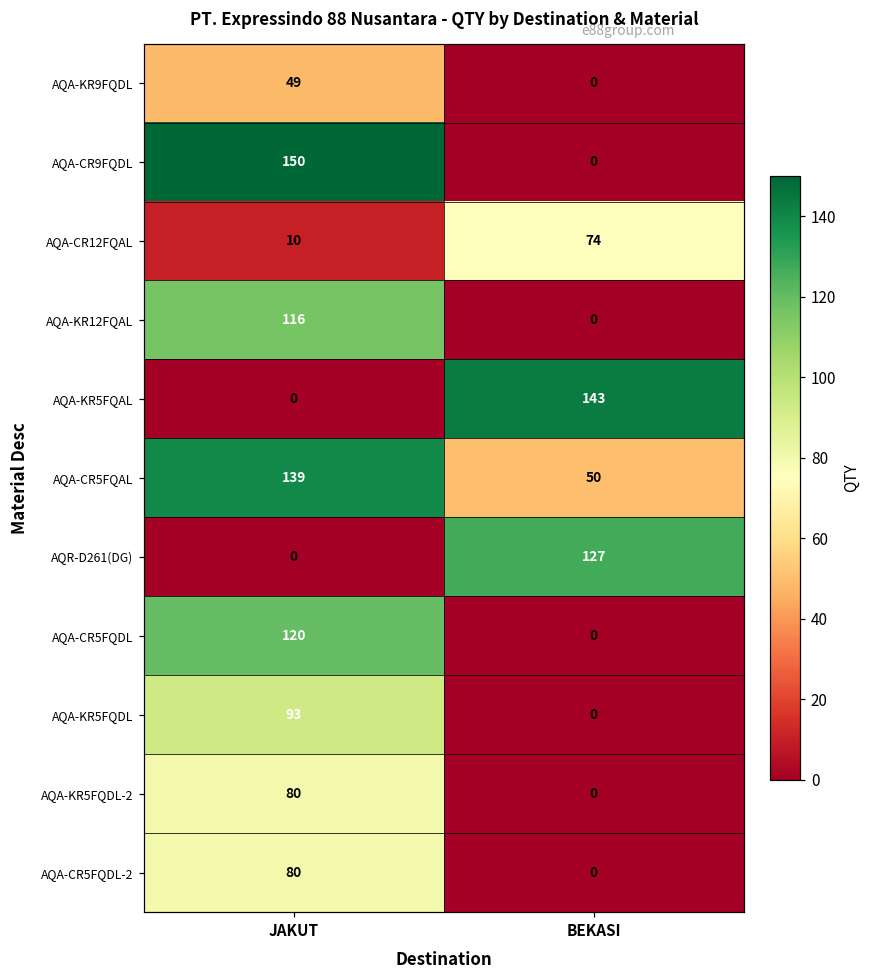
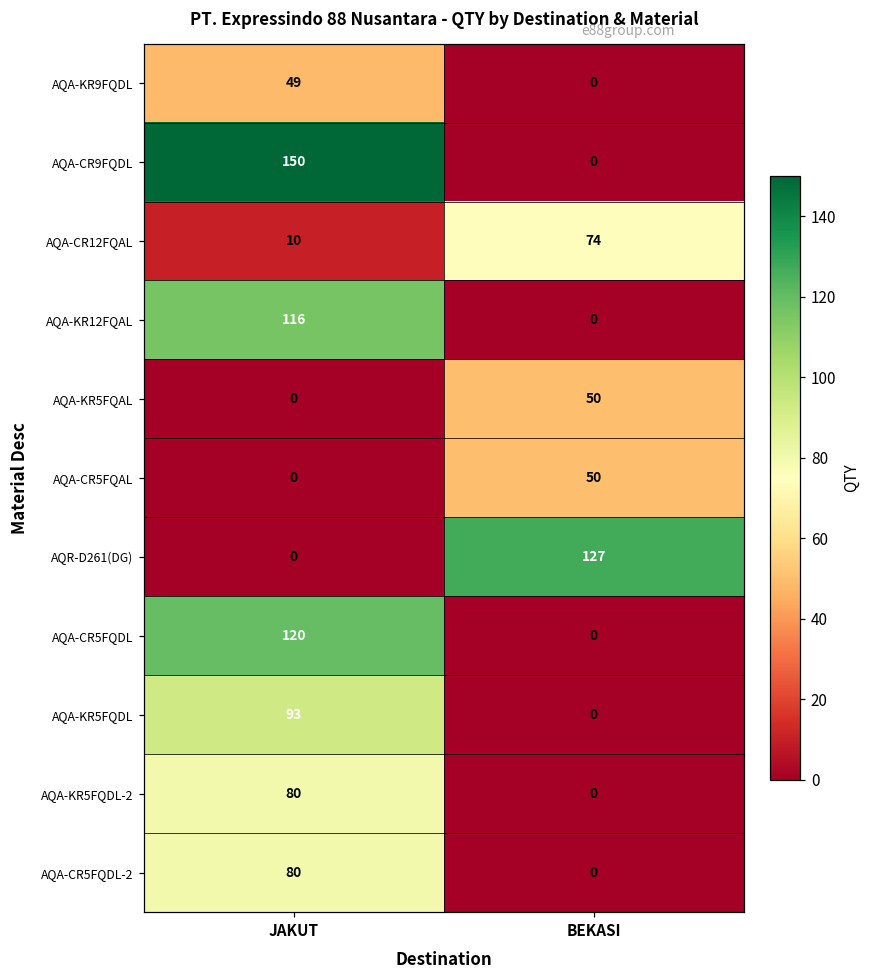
AQA-KR5FQAL, BEKASI: 143 -> 50
AQA-CR5FQAL, JAKUT: 139 -> 0
